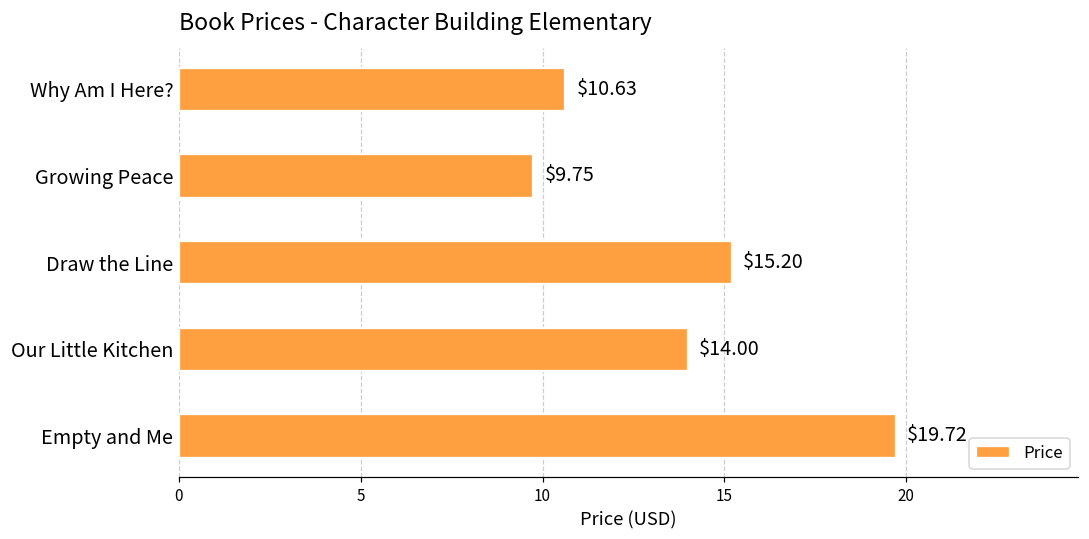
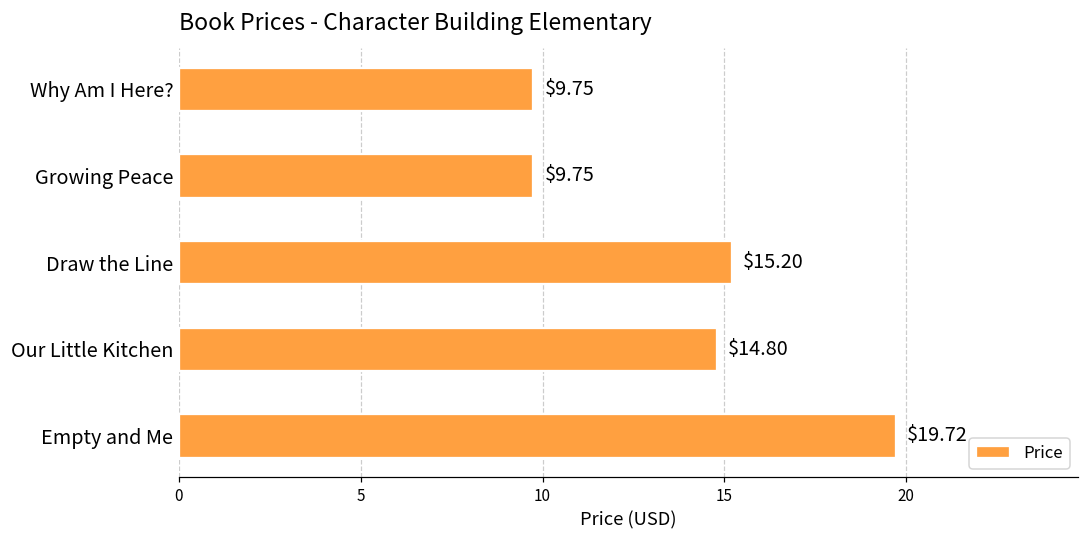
Why Am I Here?: $10.63 -> $9.75
Our Little Kitchen: $14.00 -> $14.80
